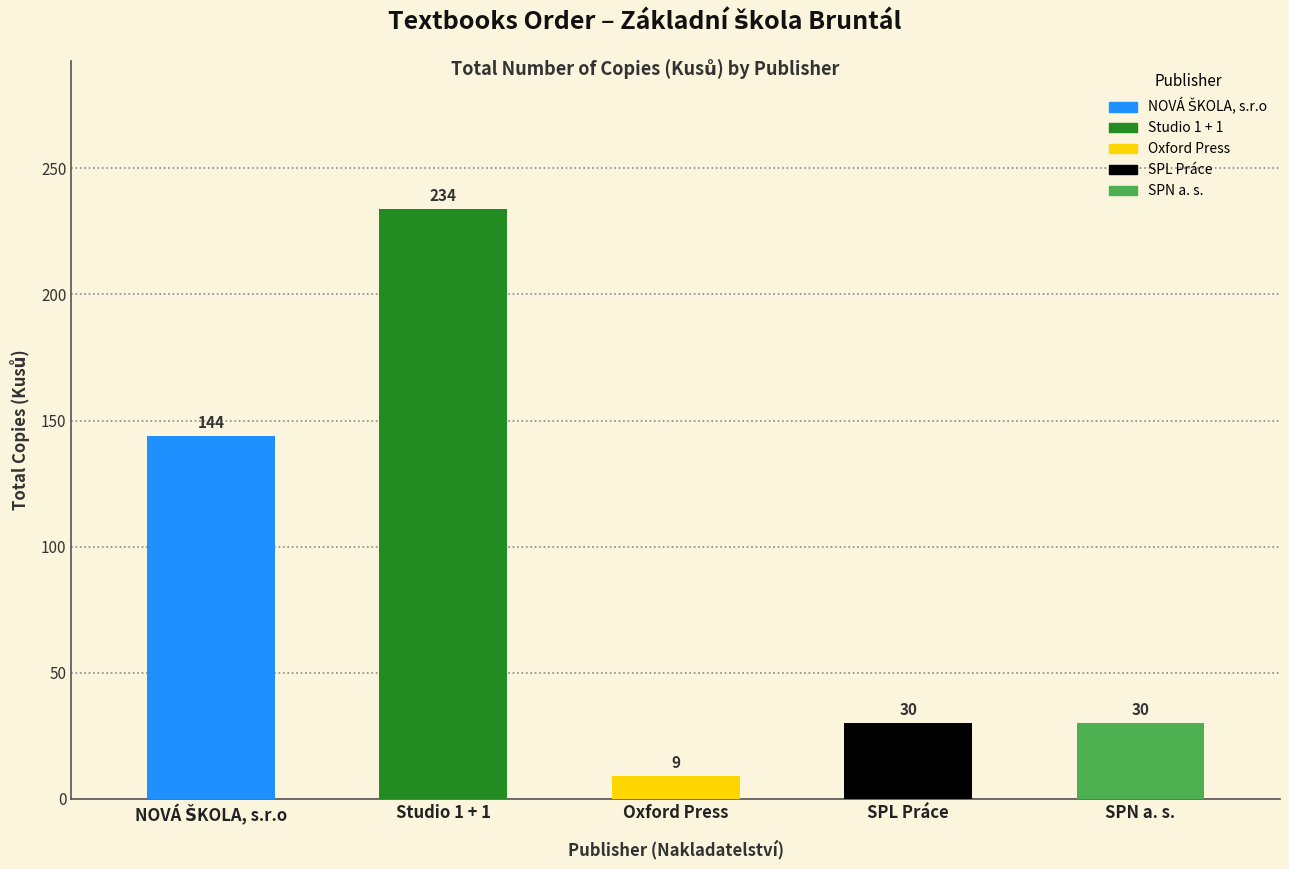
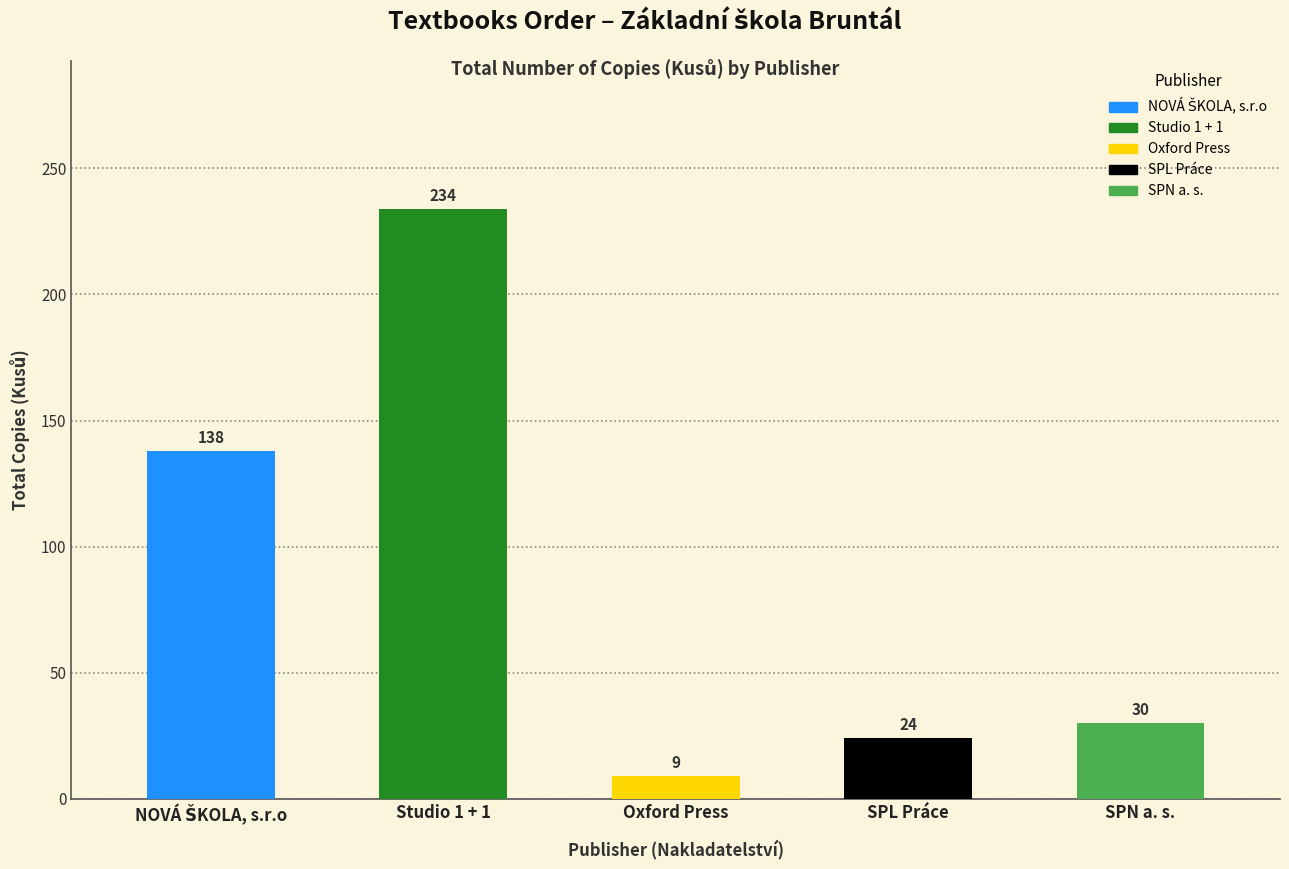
NOVÁ ŠKOLA, s.r.o: 144 -> 138
SPL Práce: 30 -> 24
